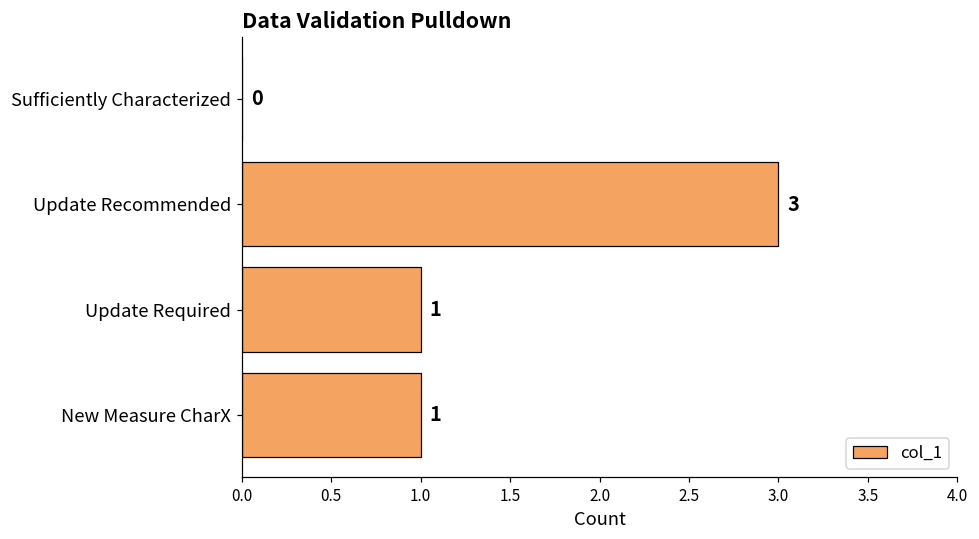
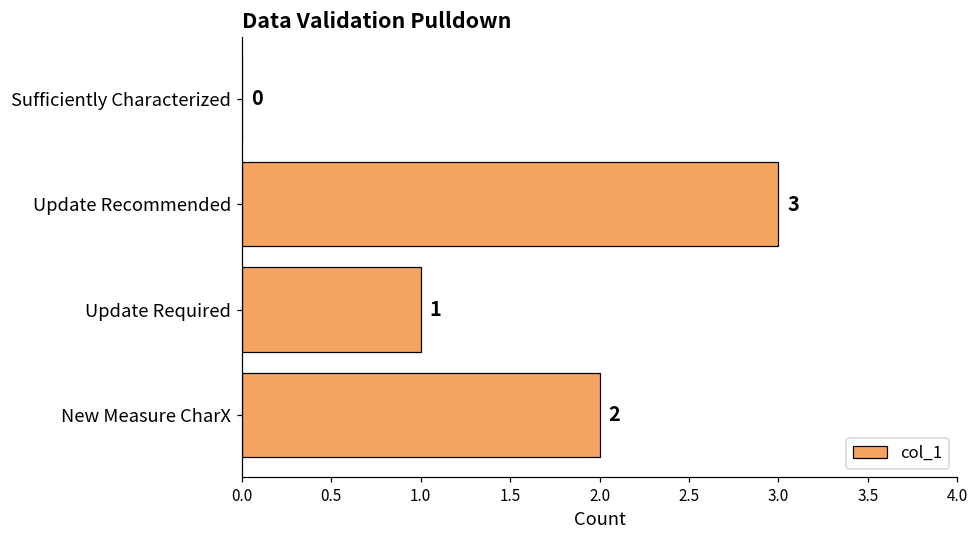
New Measure CharX: 1 -> 2
